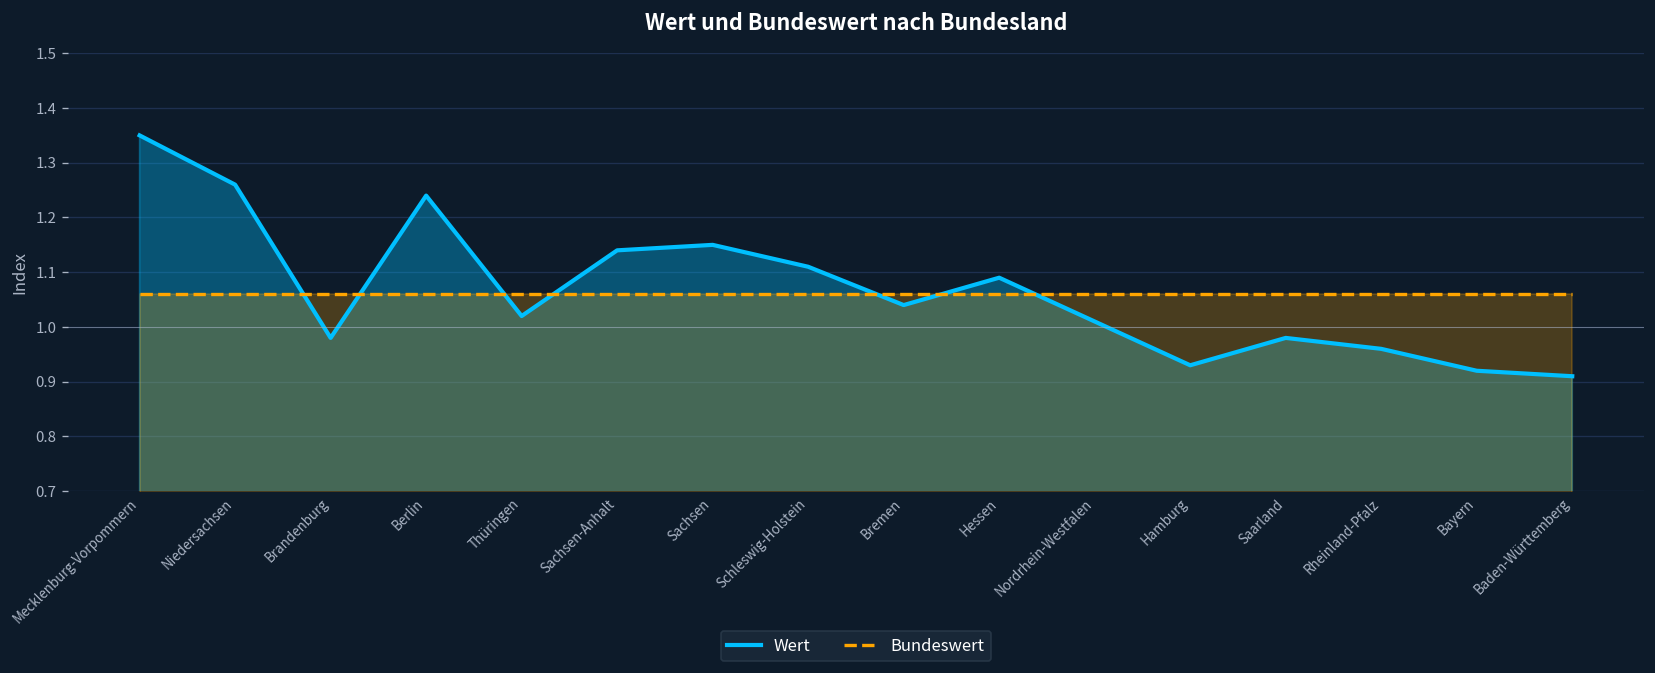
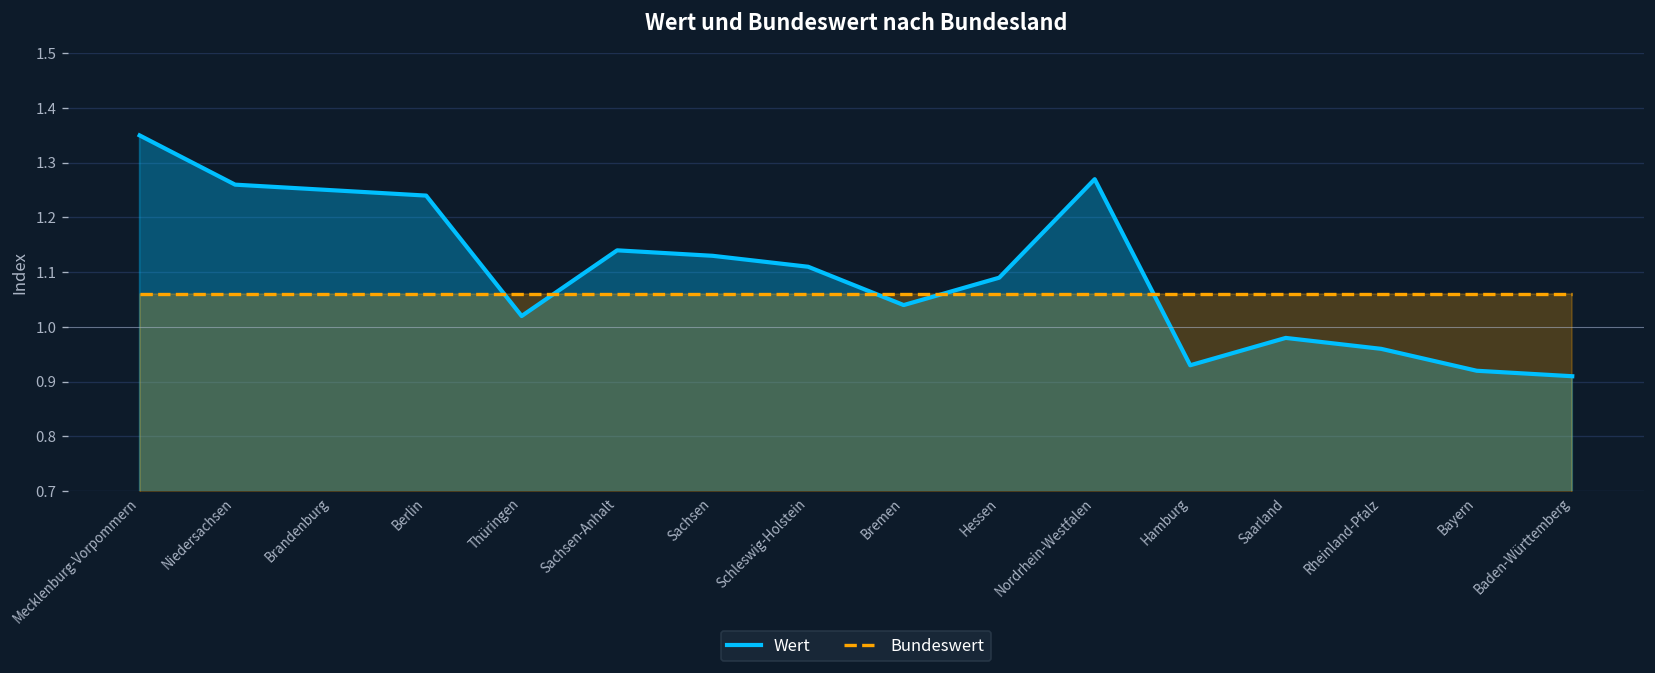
Wert, Brandenburg: 0.98 -> 1.25
Wert, Sachsen: 1.15 -> 1.13
Wert, Nordrhein-Westfalen: 1.01 -> 1.27
